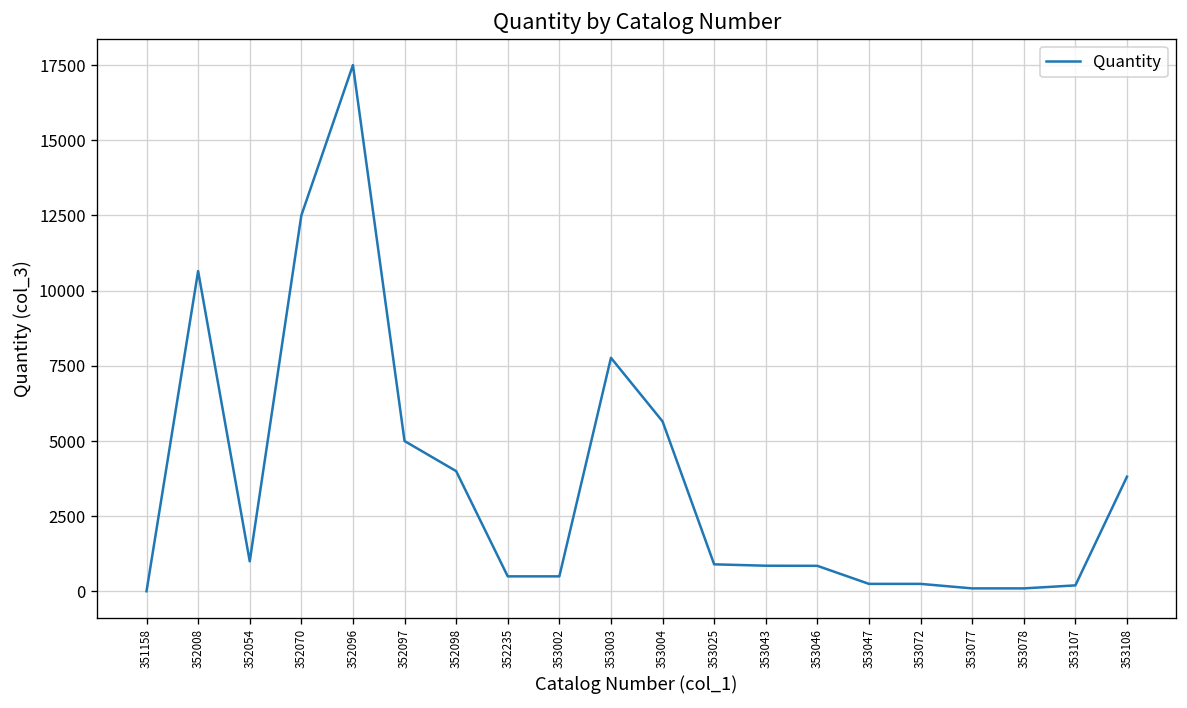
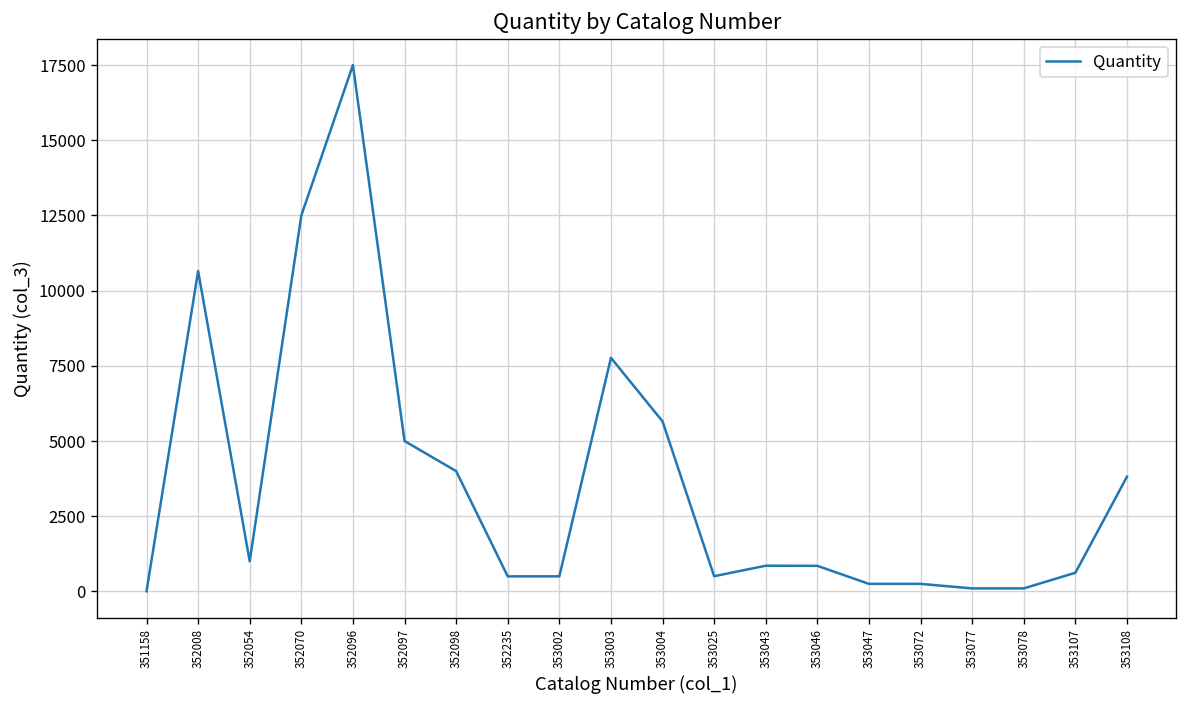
353025: 900 -> 500
353107: 200 -> 600
